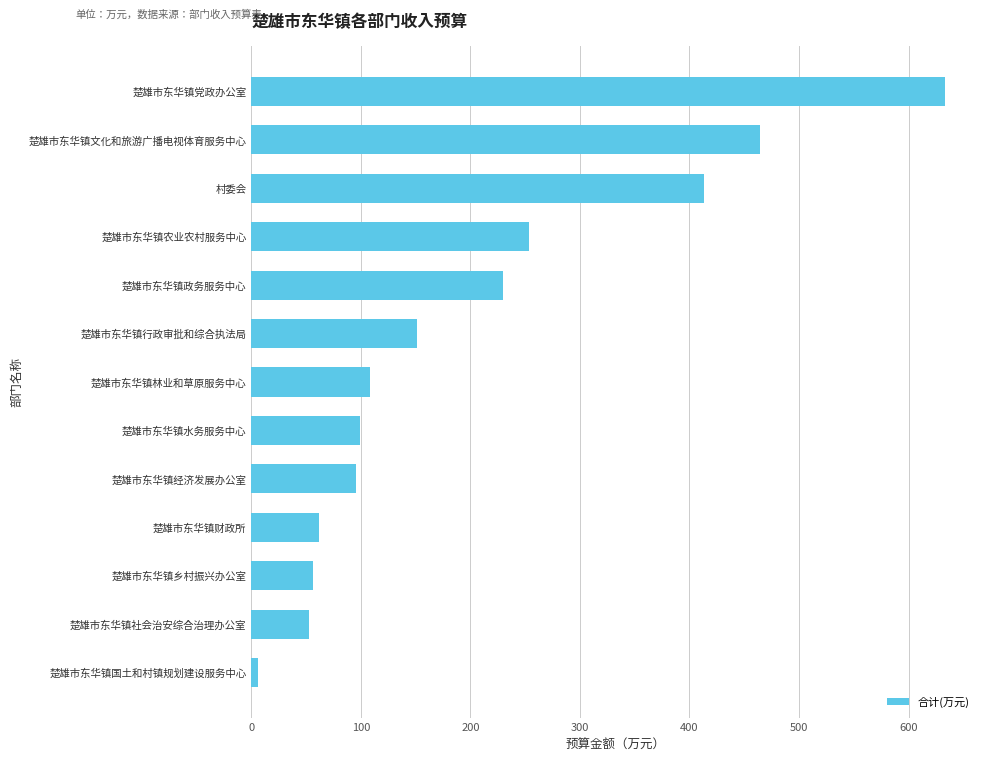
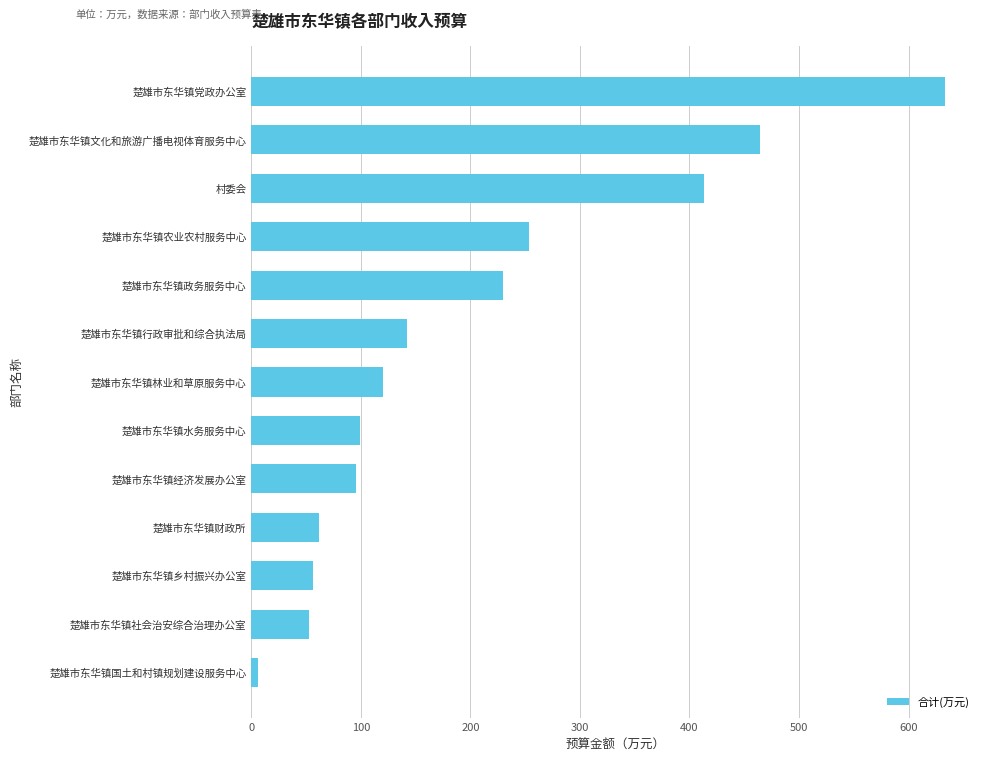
楚雄市东华镇行政审批和综合执法局: 152 -> 142
楚雄市东华镇林业和草原服务中心: 108 -> 120
